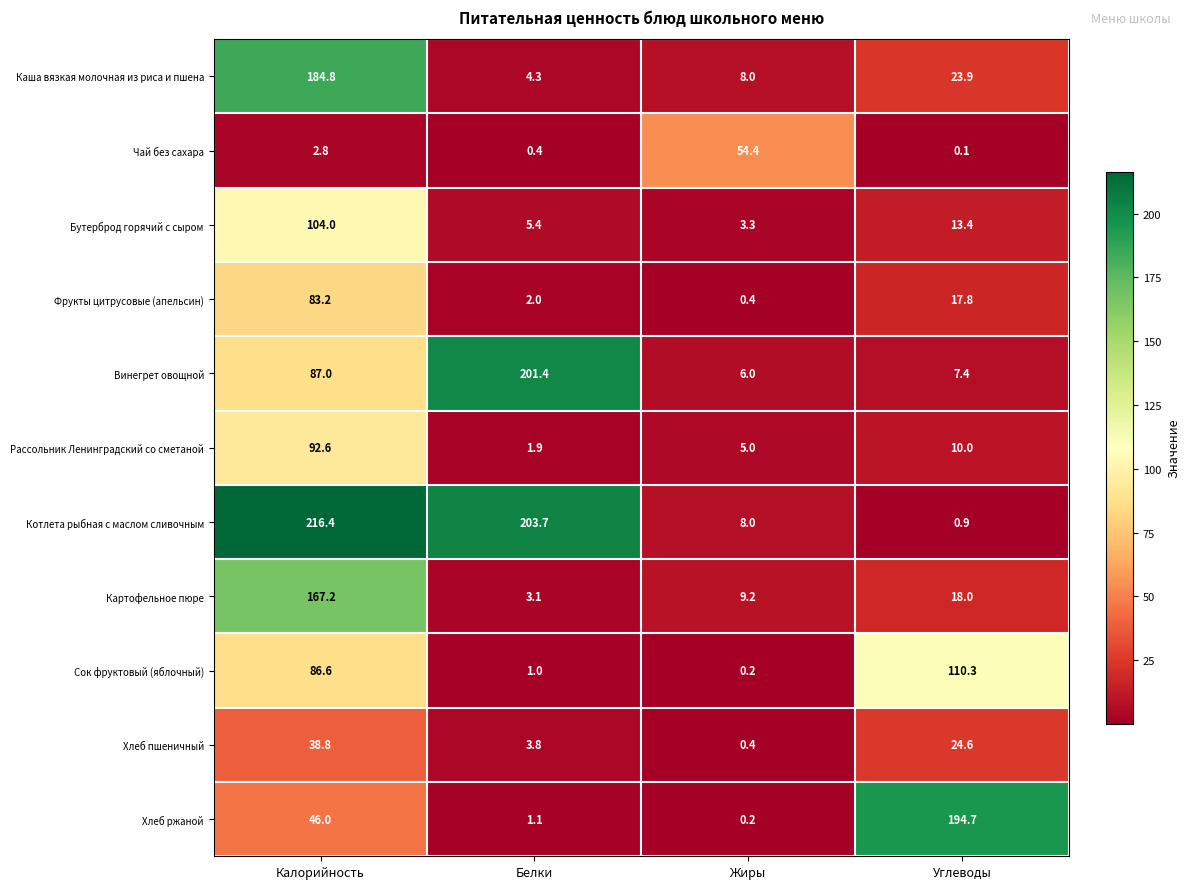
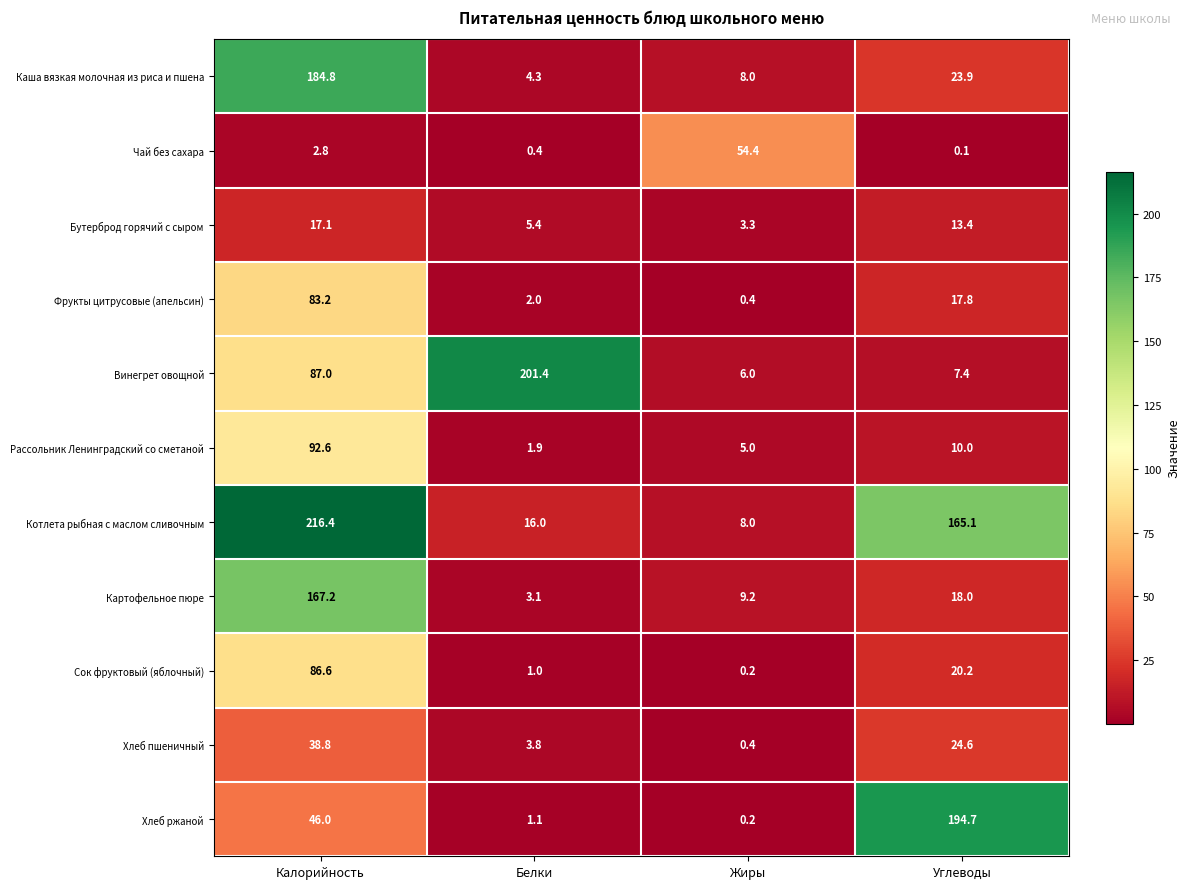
Бутерброд горячий с сыром, Калорийность: 104.0 -> 17.1
Котлета рыбная с маслом сливочным, Белки: 203.7 -> 16.0
Котлета рыбная с маслом сливочным, Углеводы: 0.9 -> 165.1
Сок фруктовый (яблочный), Углеводы: 110.3 -> 20.2
